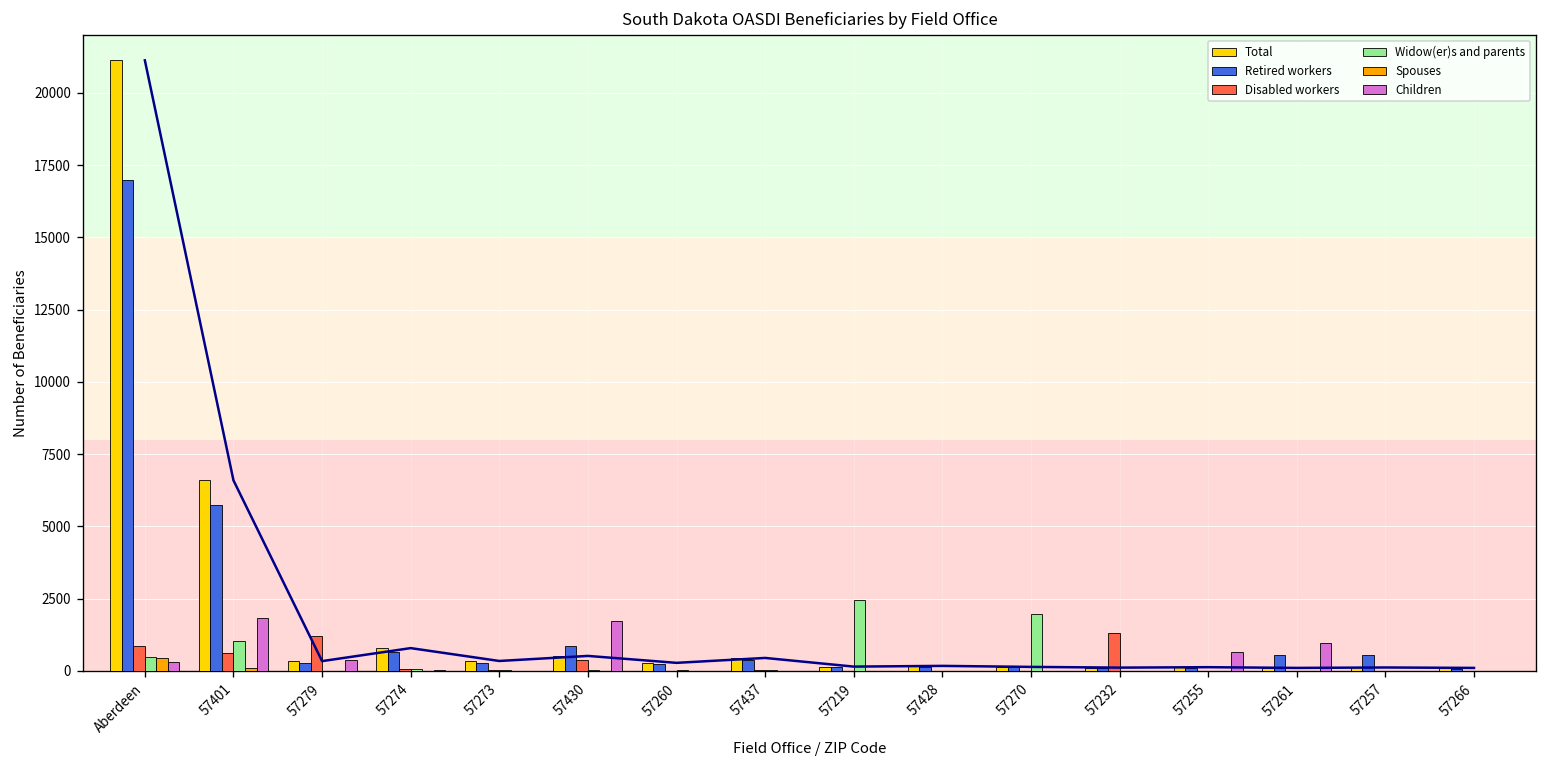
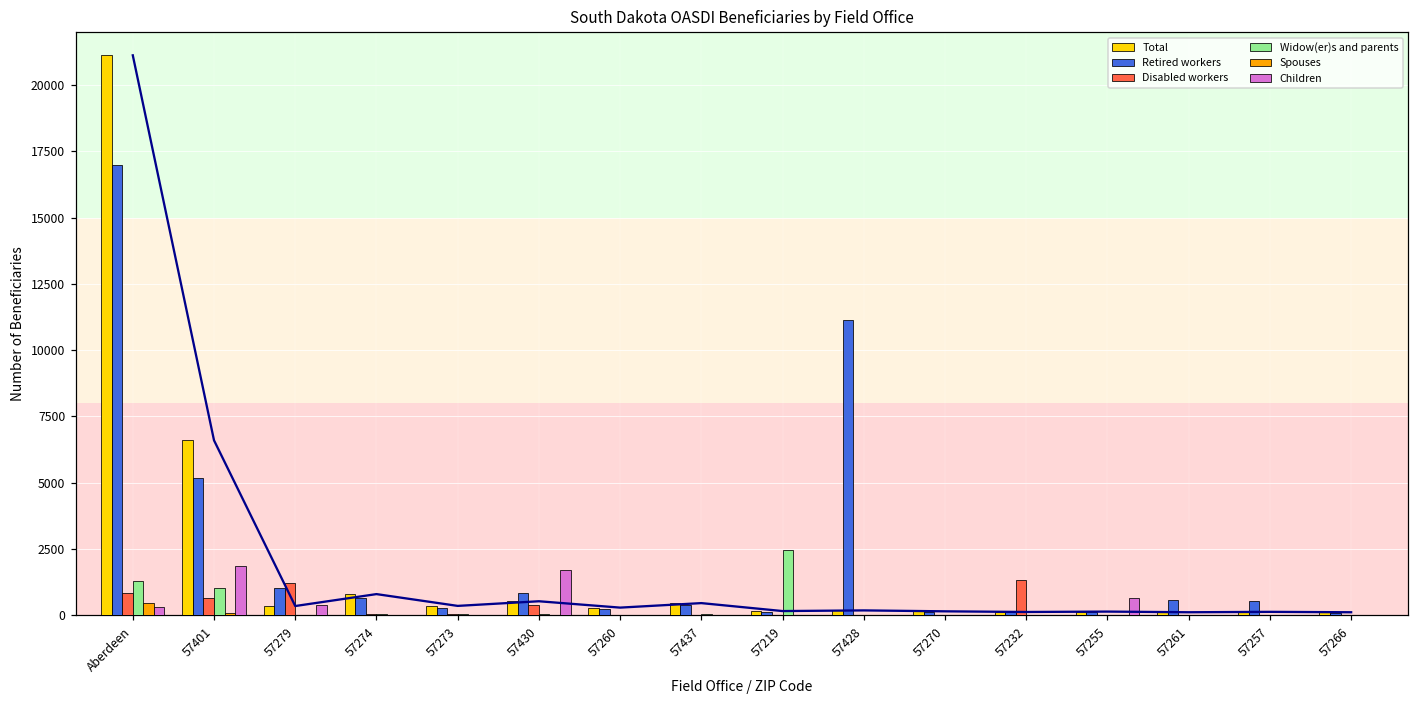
Widow(er)s and parents, Aberdeen: 500 -> 1300
Retired workers, 57401: 5700 -> 5200
Retired workers, 57279: 300 -> 1000
Retired workers, 57428: 100 -> 11100
Widow(er)s and parents, 57270: 2000 -> 0
Children, 57261: 1000 -> 0
